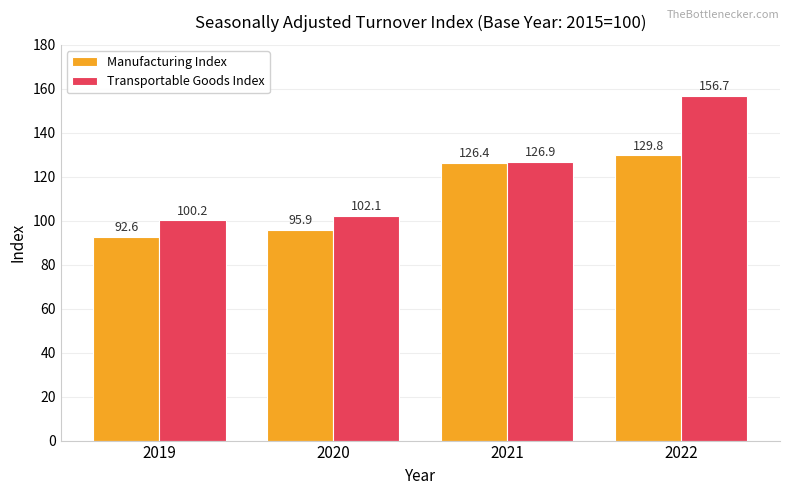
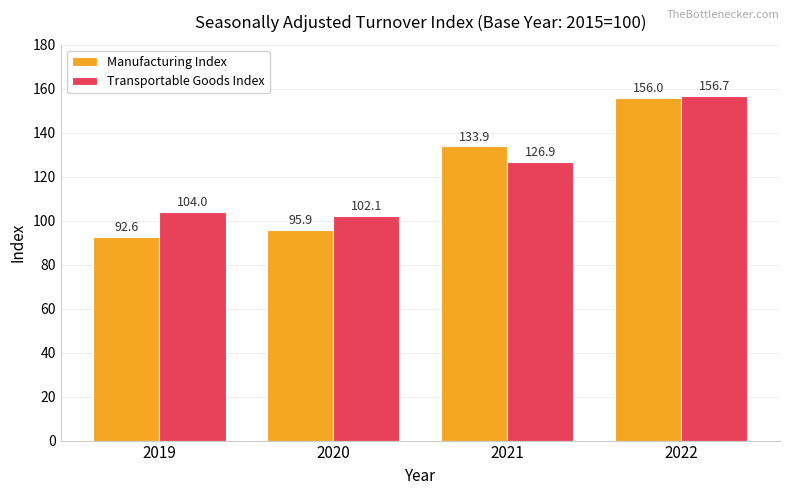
Transportable Goods Index, 2019: 100.2 -> 104.0
Manufacturing Index, 2021: 126.4 -> 133.9
Manufacturing Index, 2022: 129.8 -> 156.0
